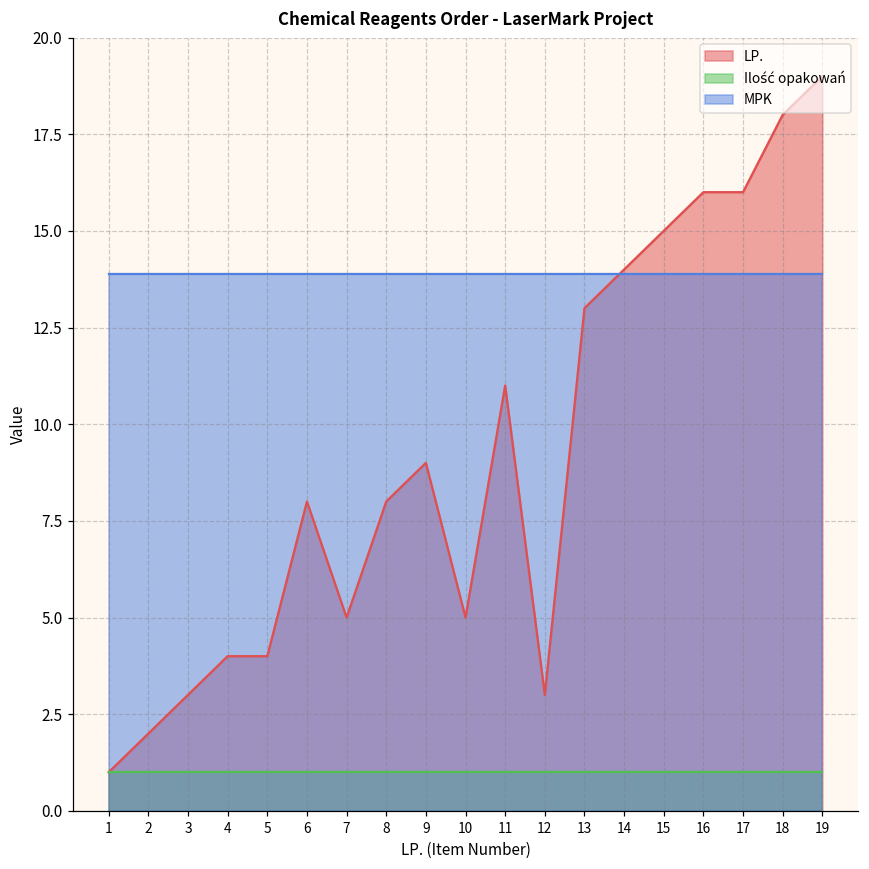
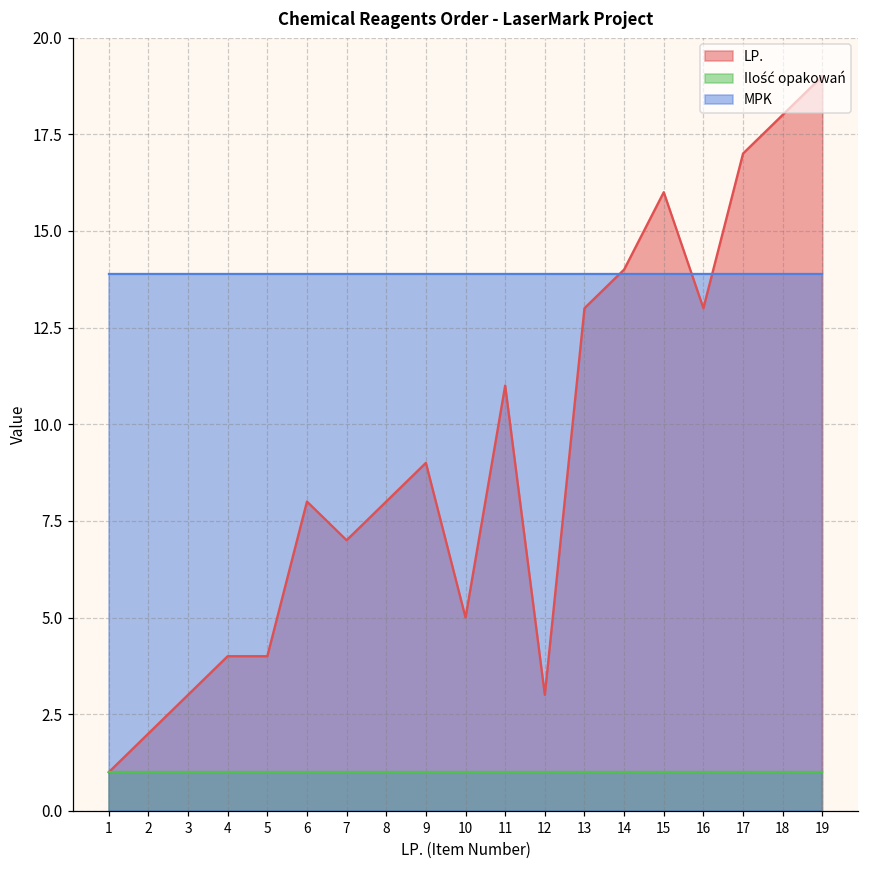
LP., 7: 5 -> 7
LP., 15: 15 -> 16
LP., 16: 16 -> 13
LP., 17: 16 -> 17
